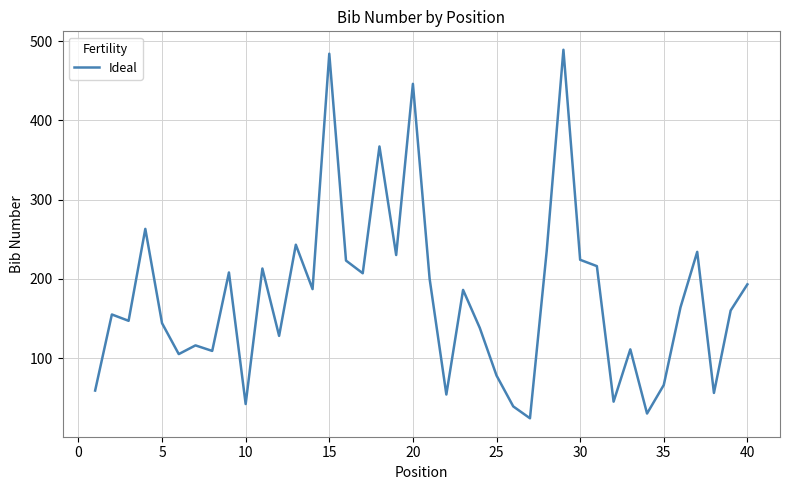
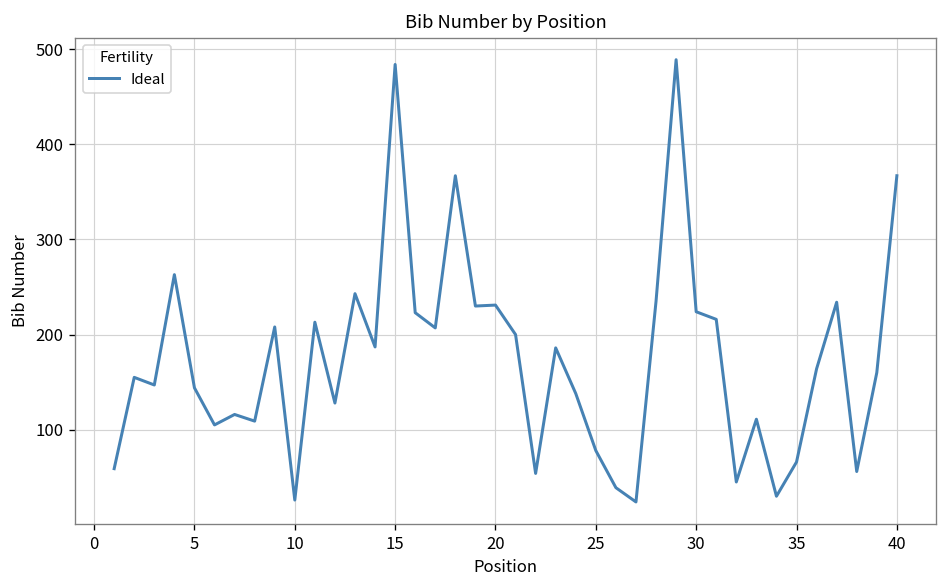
10: 40 -> 30
20: 450 -> 230
40: 190 -> 370
